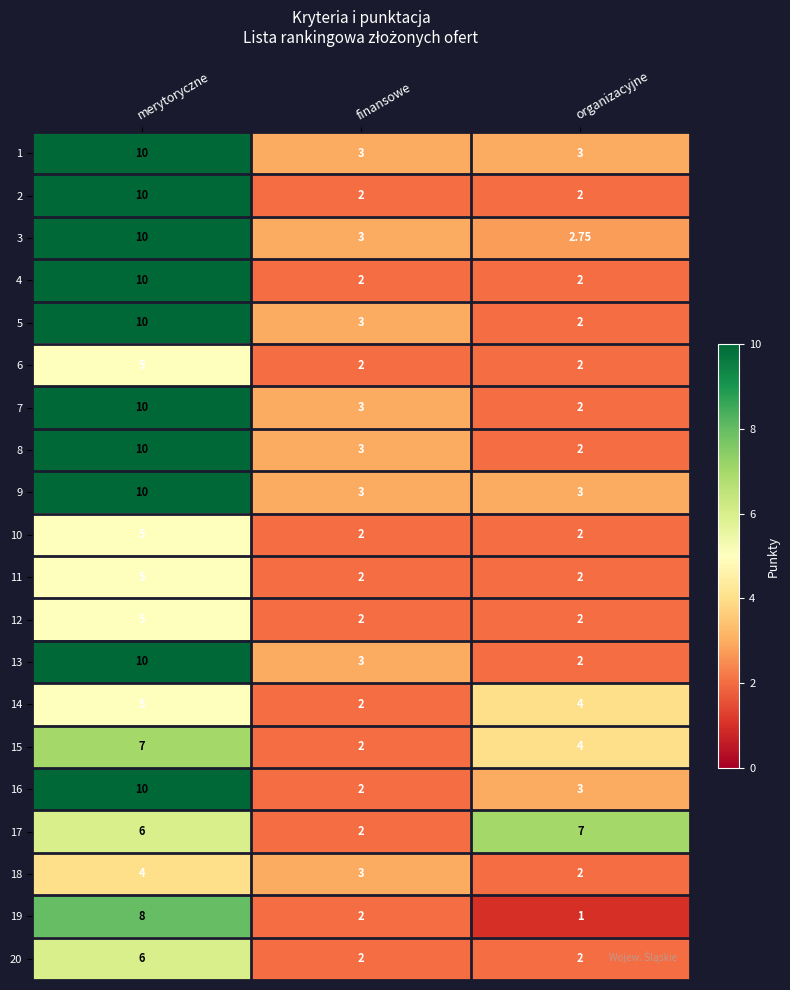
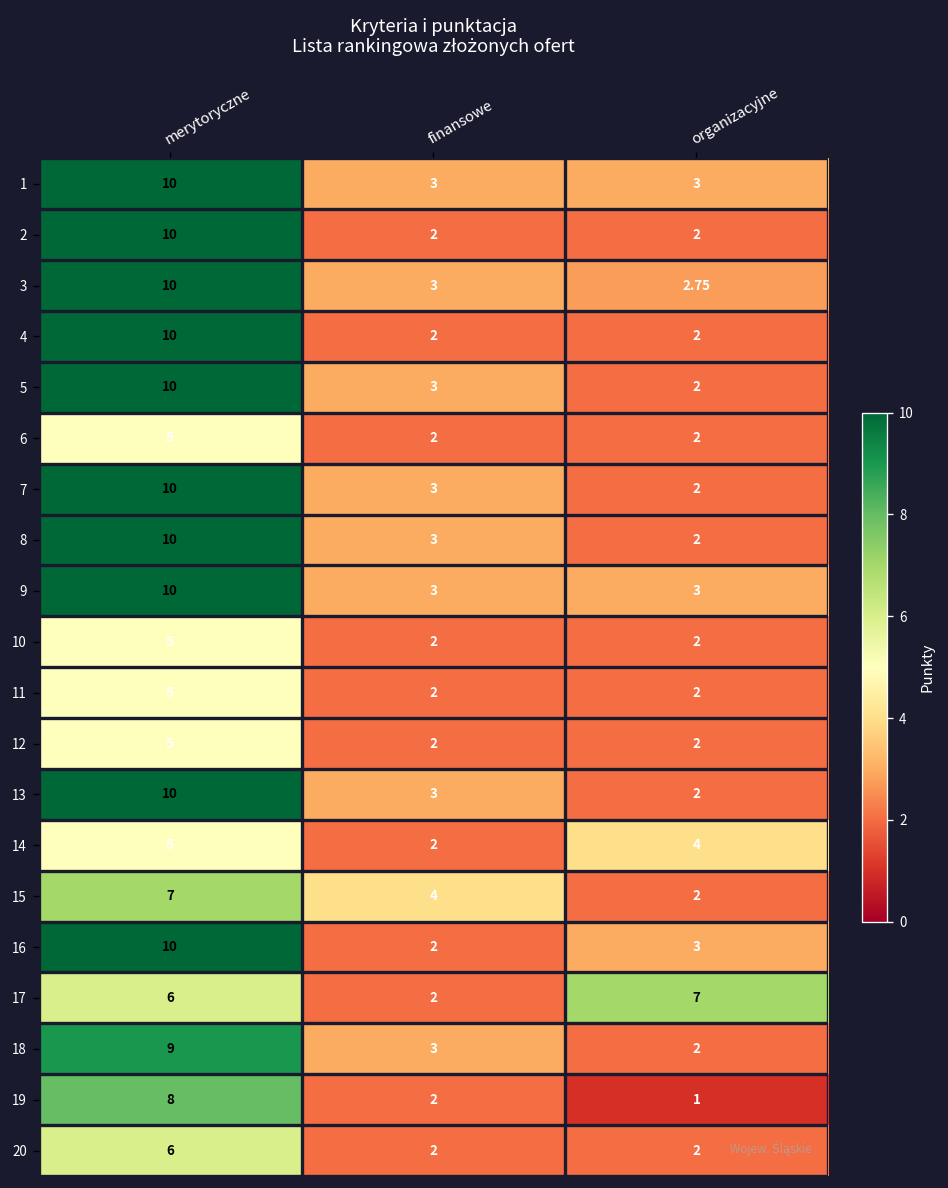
15, finansowe: 2 -> 4
15, organizacyjne: 4 -> 2
18, merytoryczne: 4 -> 9
